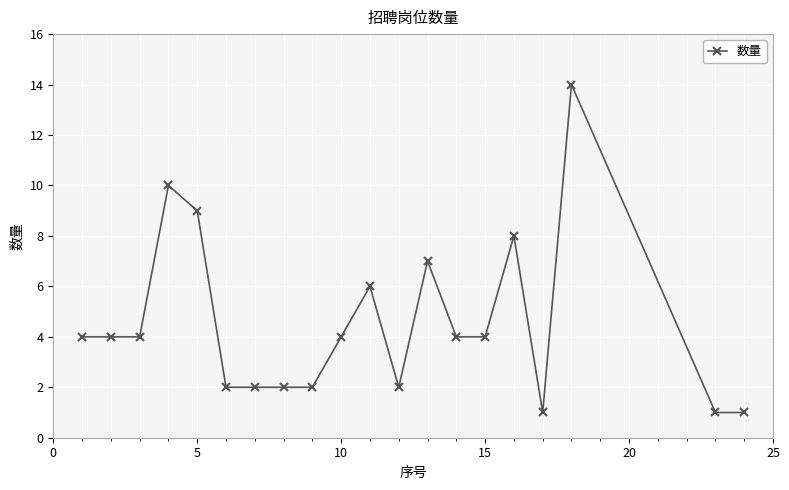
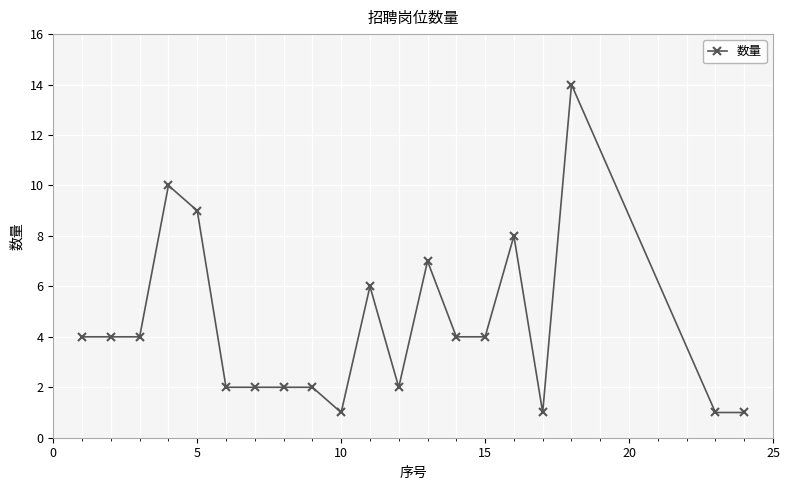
10: 4 -> 1
